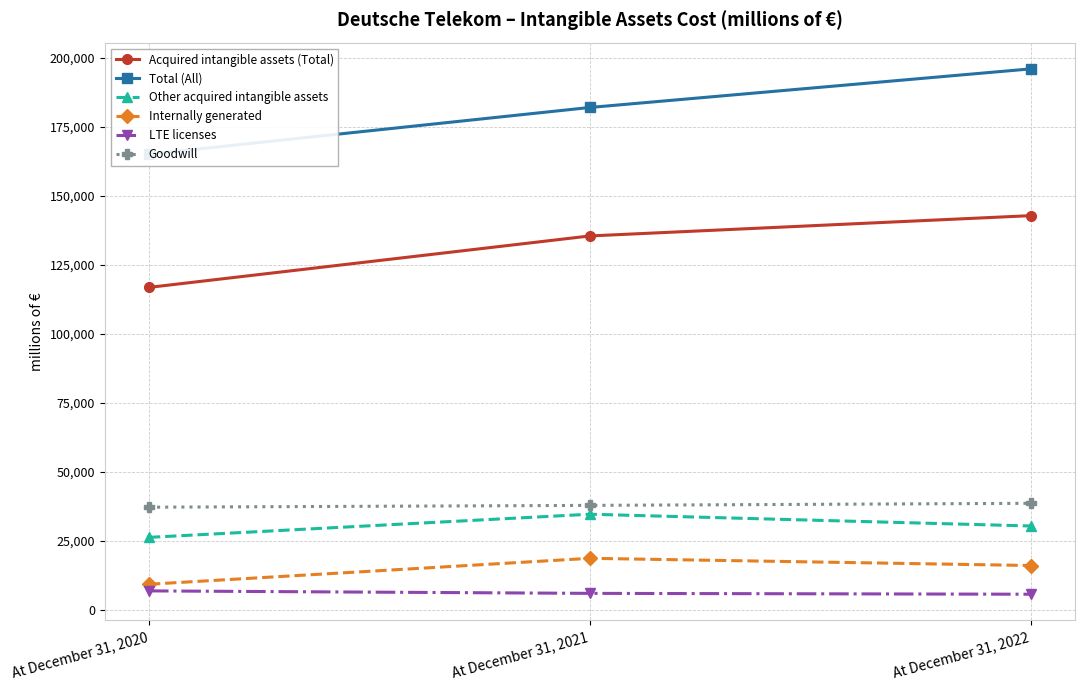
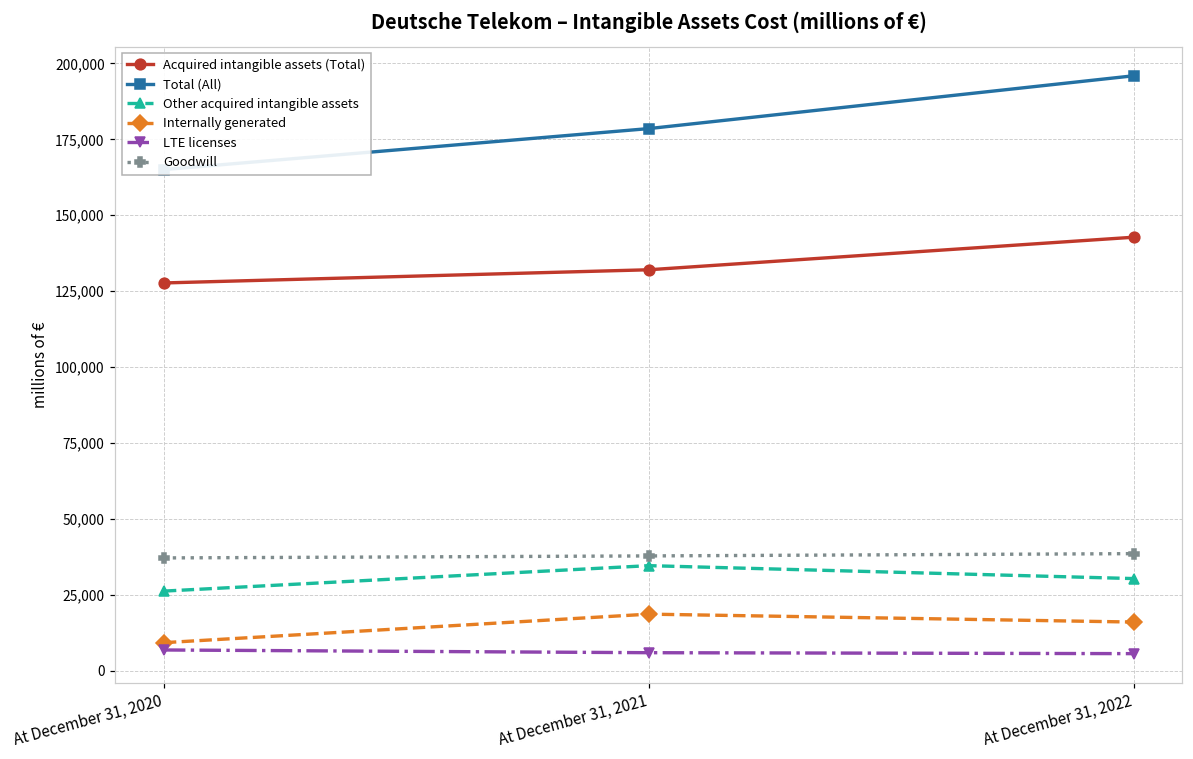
Acquired intangible assets (Total), At December 31, 2020: 117,000 -> 128,000
Acquired intangible assets (Total), At December 31, 2021: 135,000 -> 132,000
Total (All), At December 31, 2021: 182,000 -> 179,000
